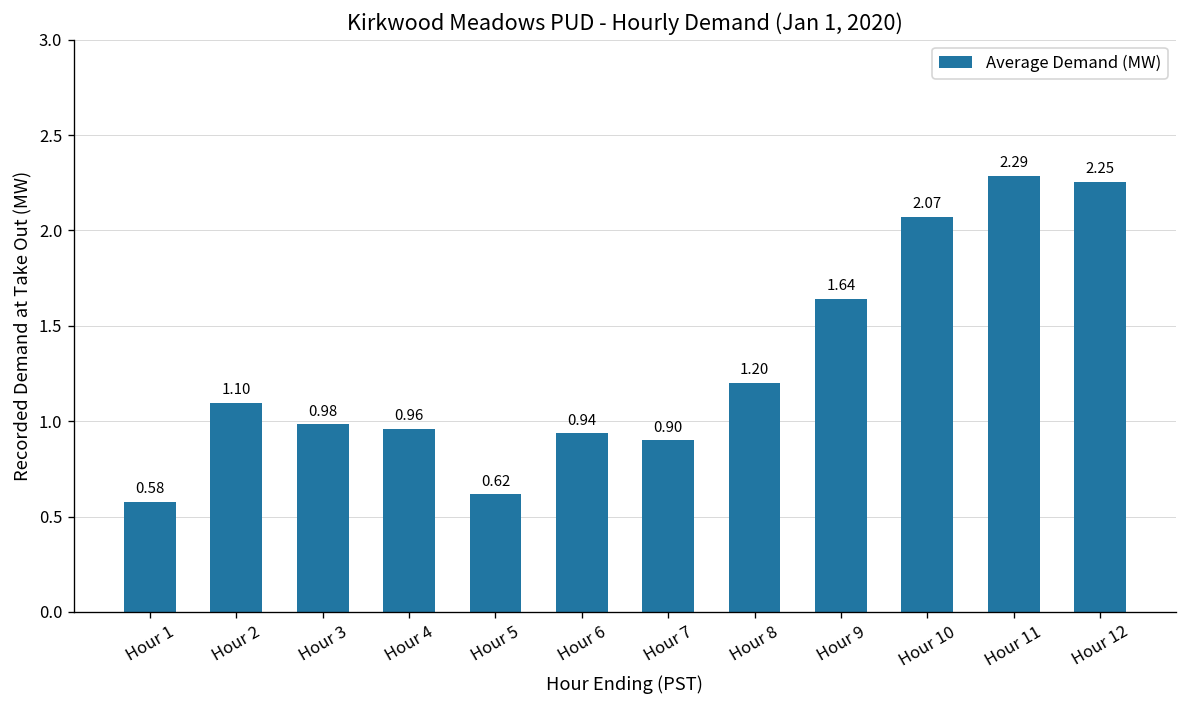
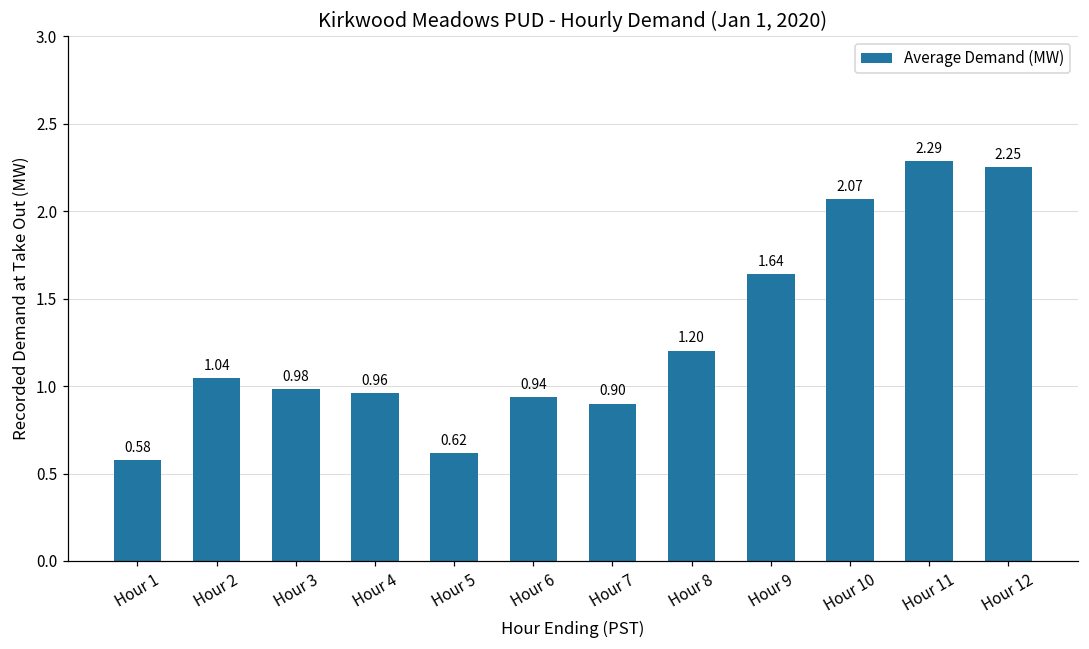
Hour 2: 1.10 -> 1.04
